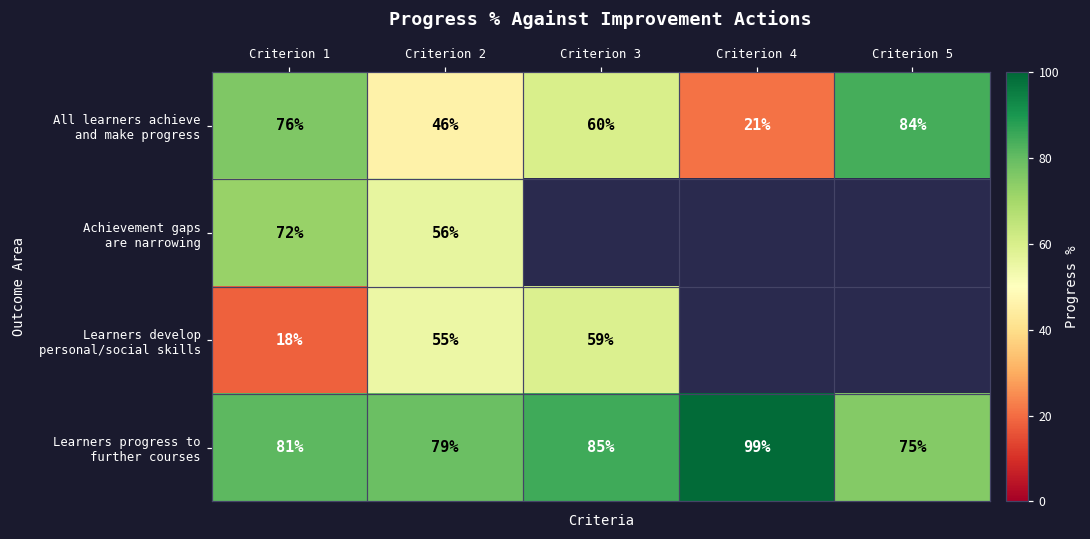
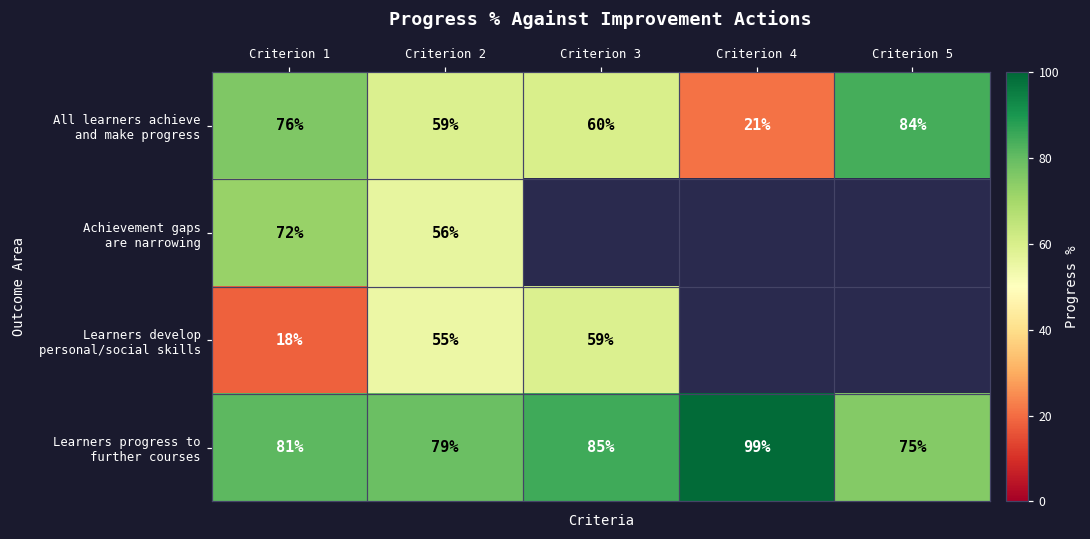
All learners achieve and make progress, Criterion 2: 46% -> 59%
